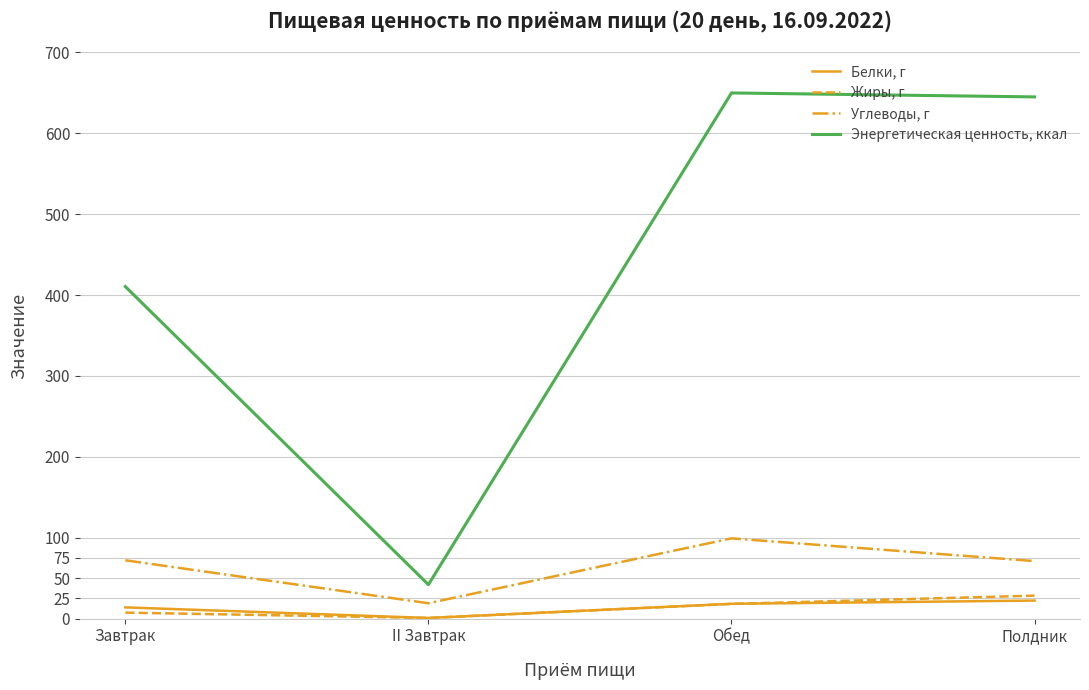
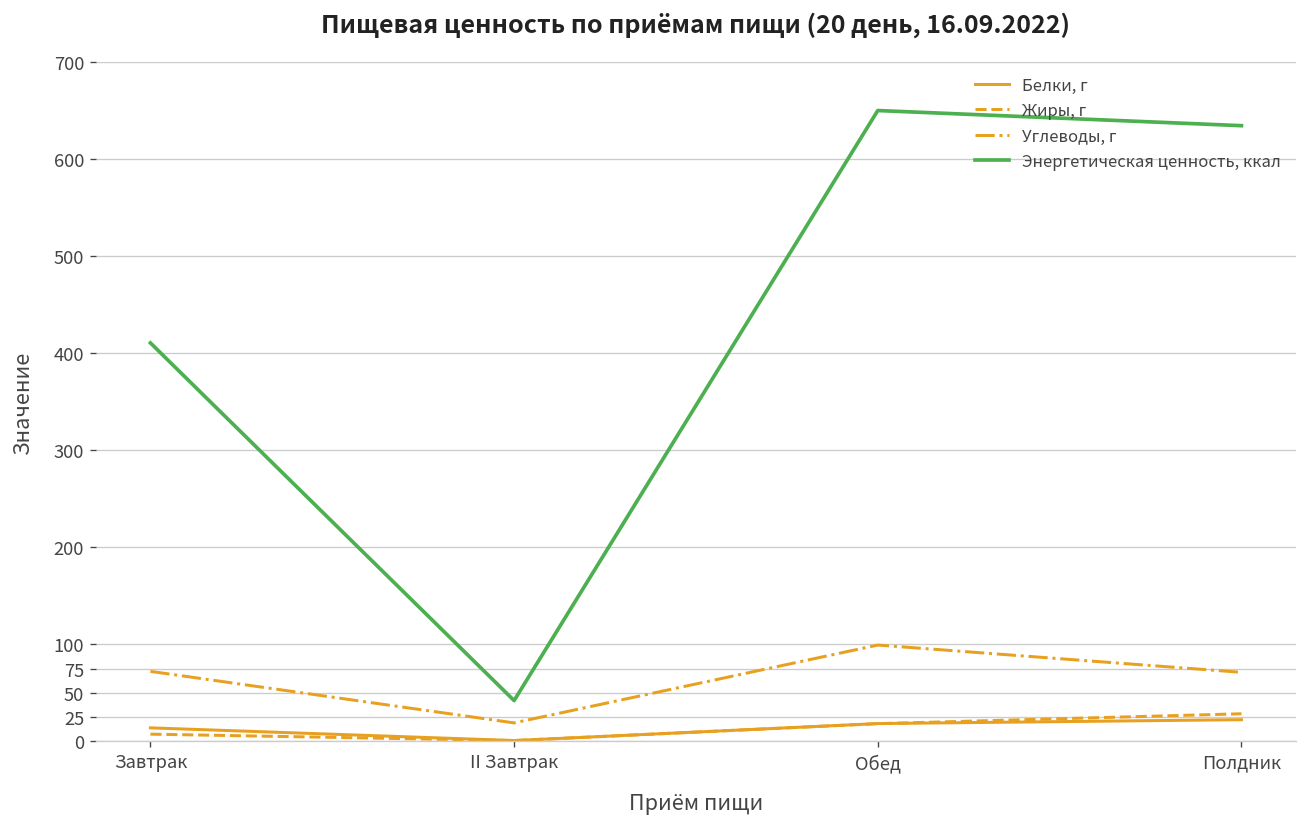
Энергетическая ценность, ккал, Полдник: 650 -> 630
